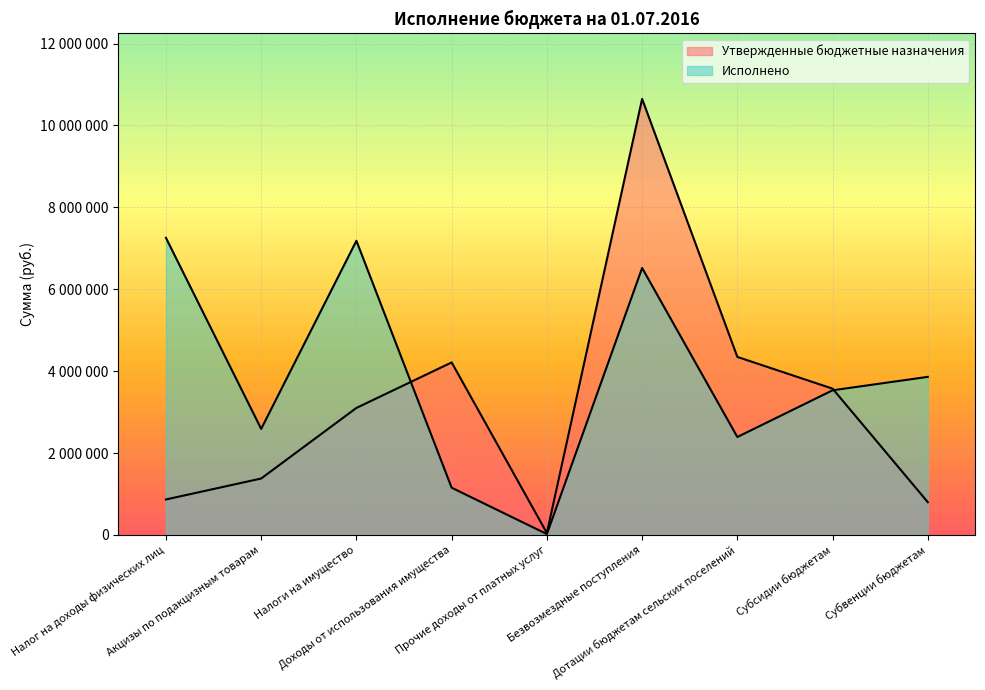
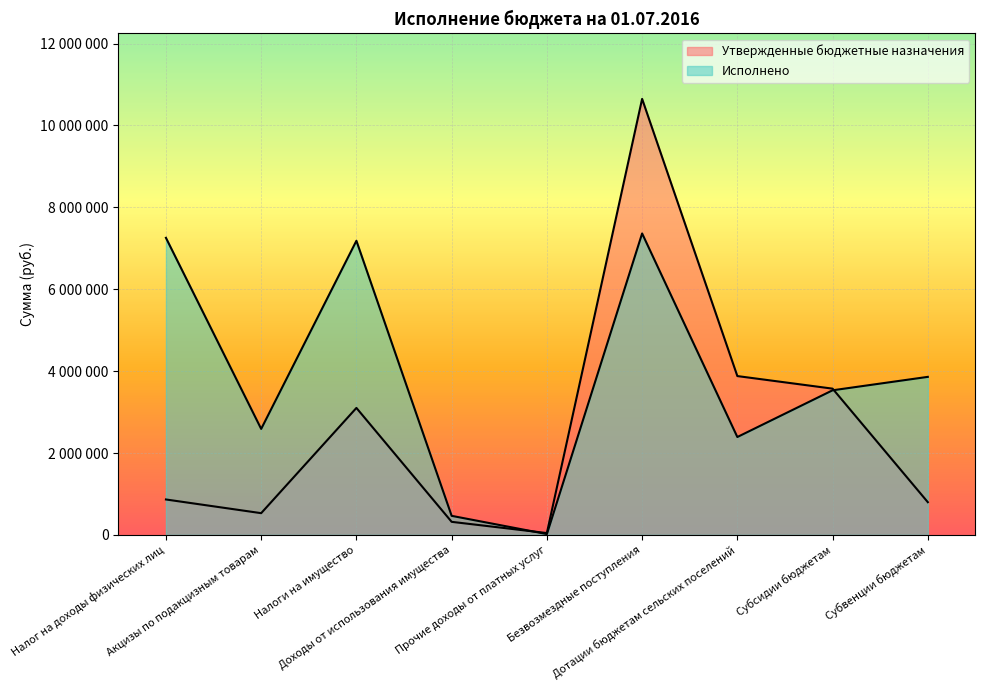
Утвержденные бюджетные назначения, Акцизы по подакцизным товарам: 1400000 -> 500000
Утвержденные бюджетные назначения, Доходы от использования имущества: 4200000 -> 300000
Исполнено, Доходы от использования имущества: 1200000 -> 500000
Исполнено, Безвозмездные поступления: 6500000 -> 7400000
Утвержденные бюджетные назначения, Дотации бюджетам сельских поселений: 4300000 -> 3900000
